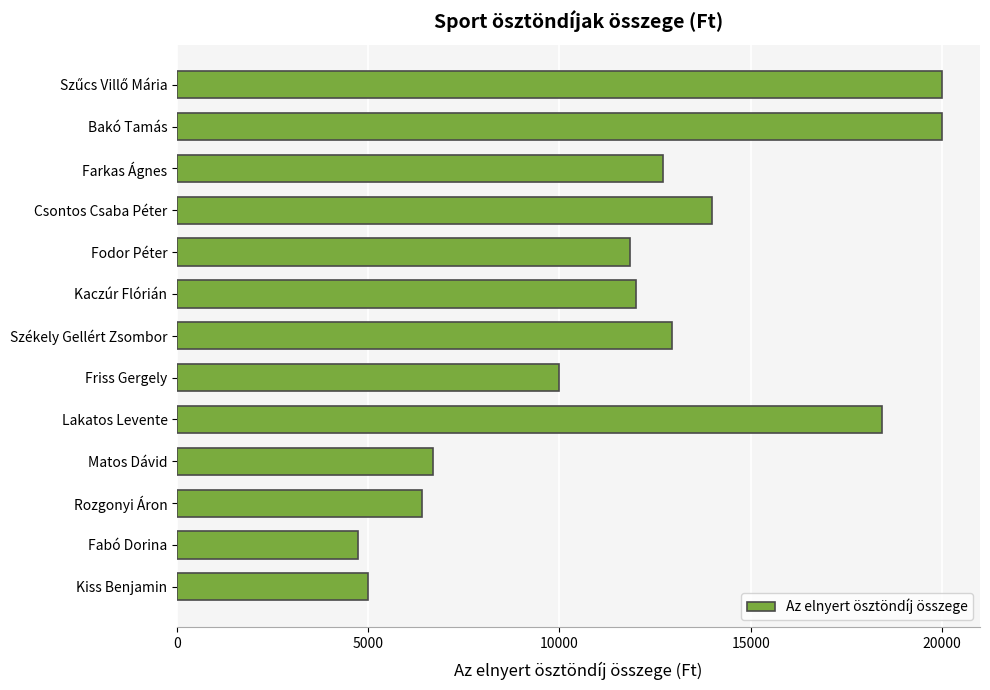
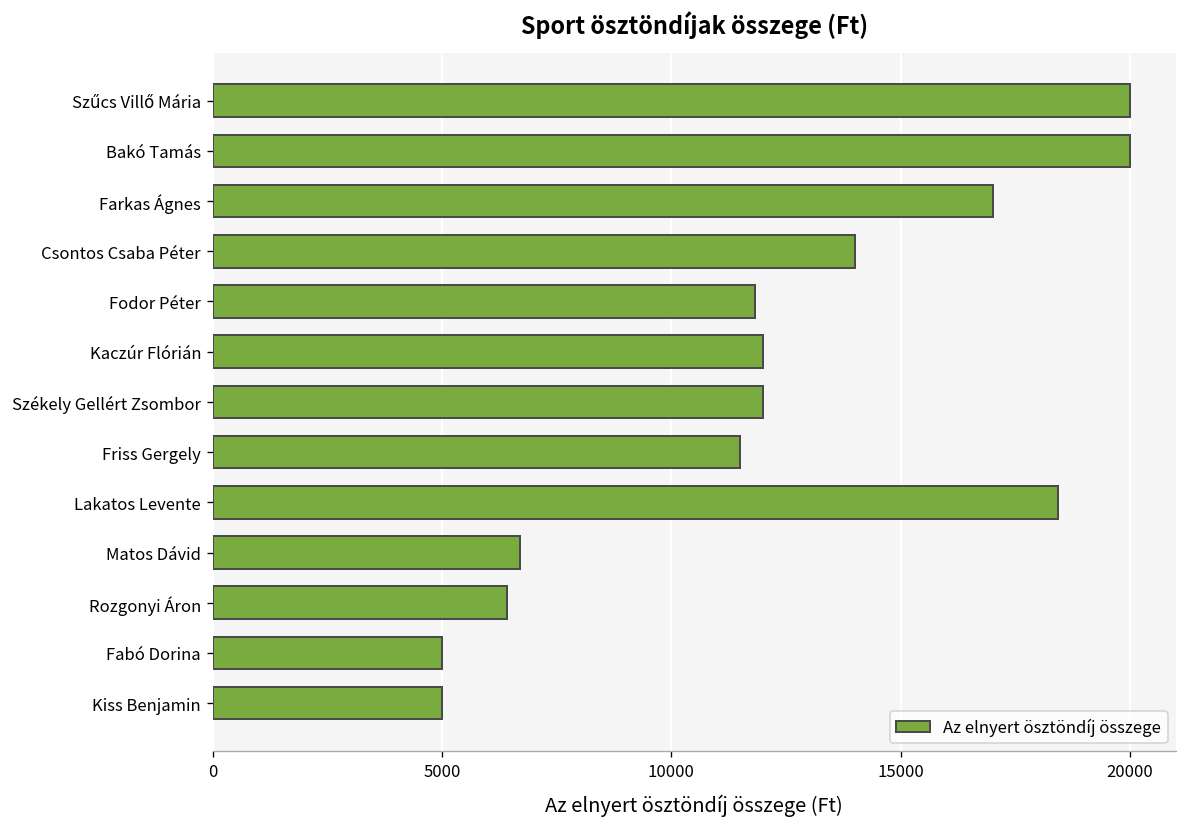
Farkas Ágnes: 12700 -> 17000
Székely Gellért Zsombor: 12900 -> 12000
Friss Gergely: 10000 -> 11500
Fabó Dorina: 4700 -> 5000
